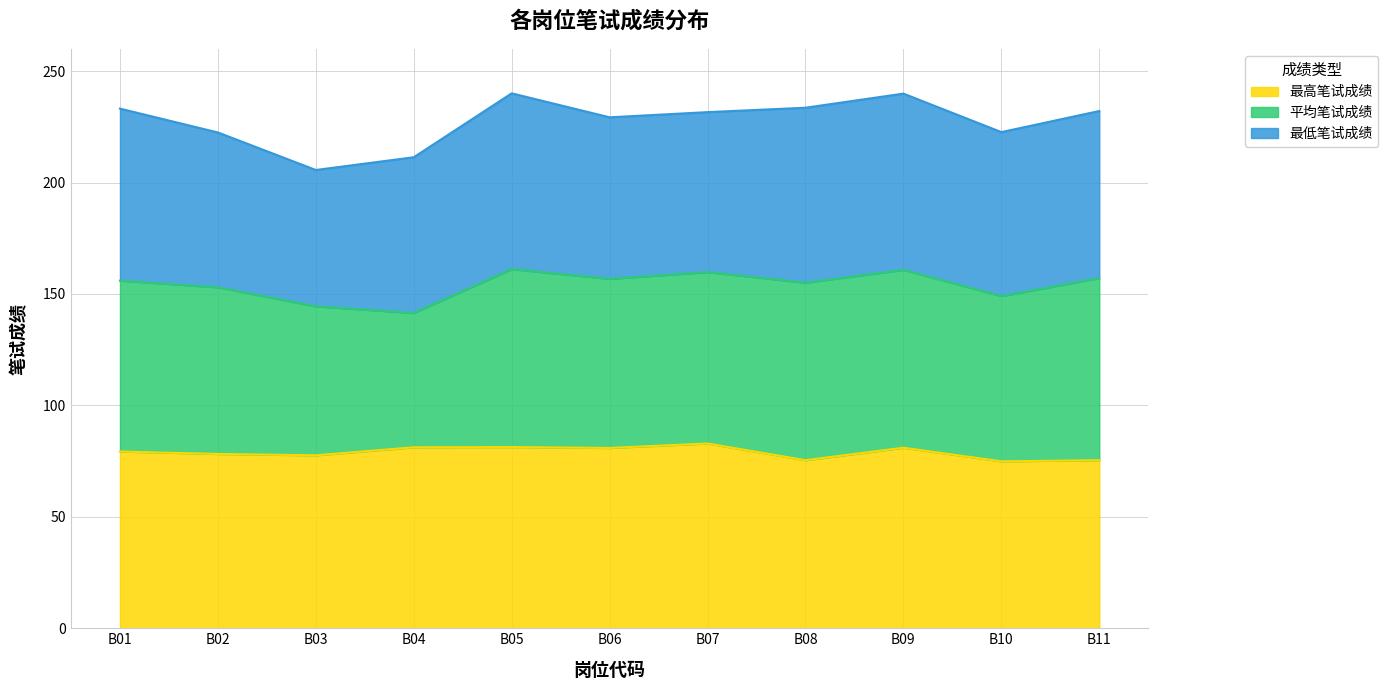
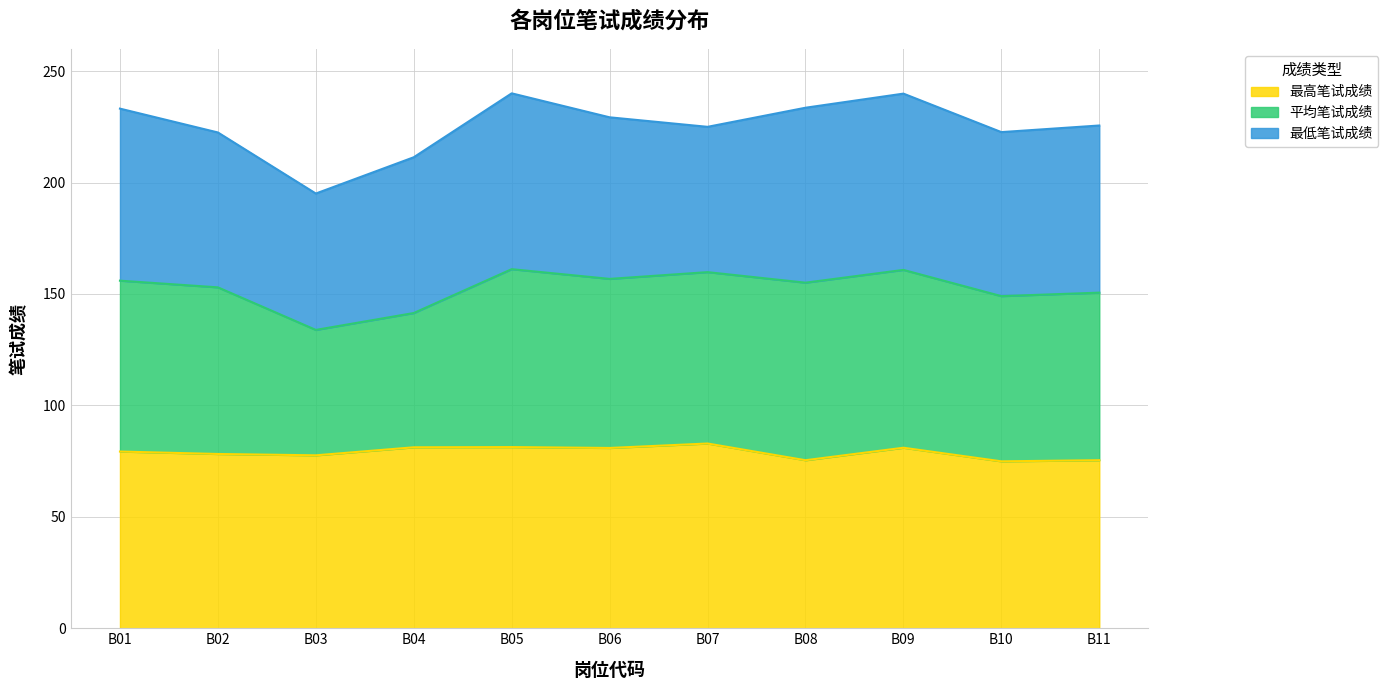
平均笔试成绩, B03: 67 -> 56
最低笔试成绩, B07: 72 -> 65
平均笔试成绩, B11: 82 -> 75
